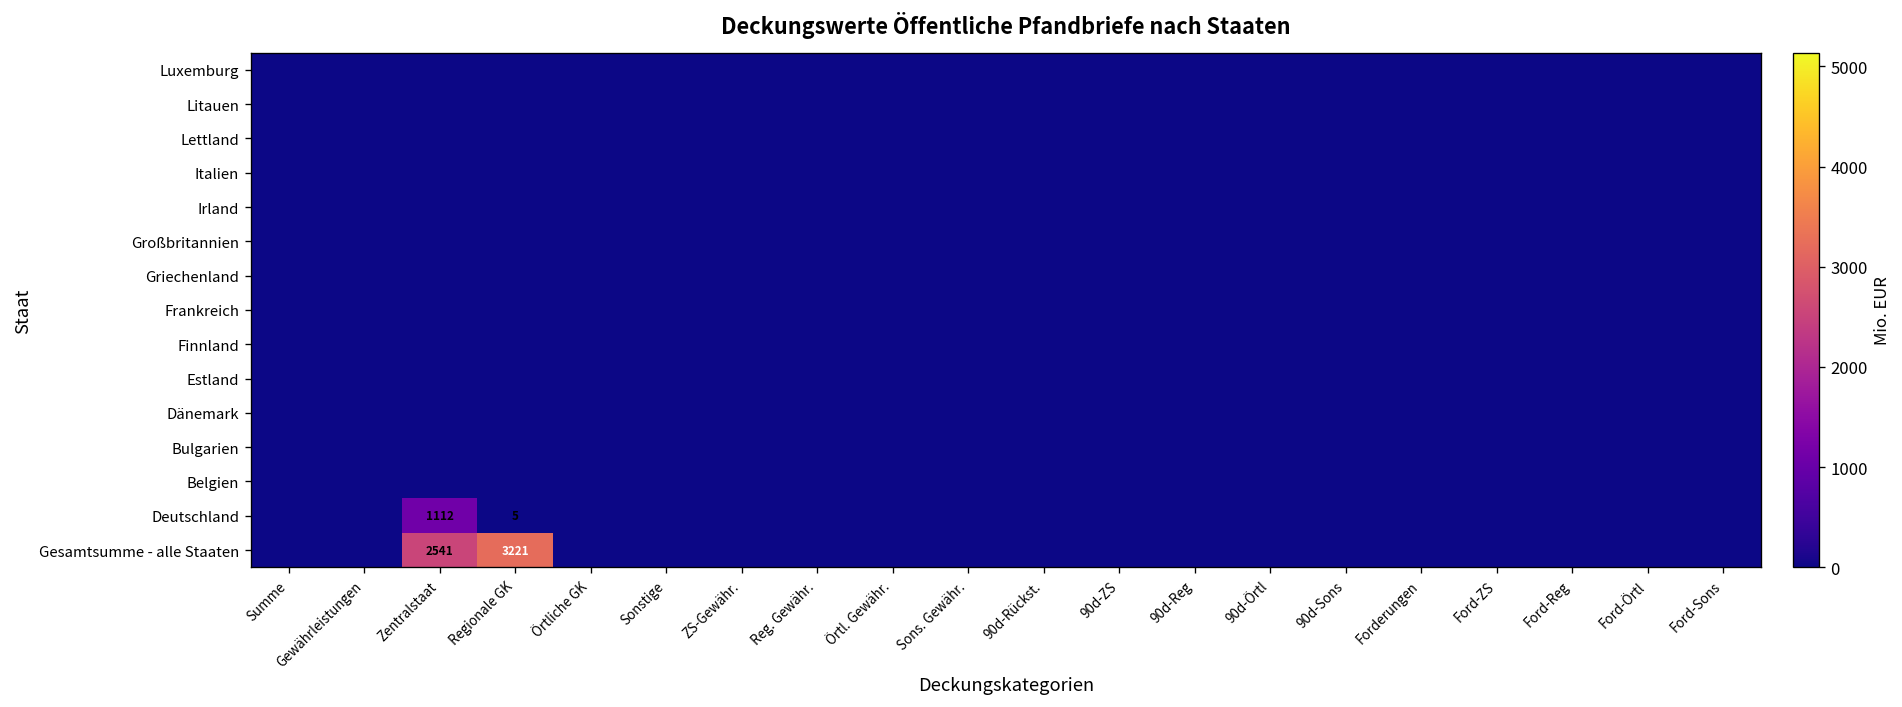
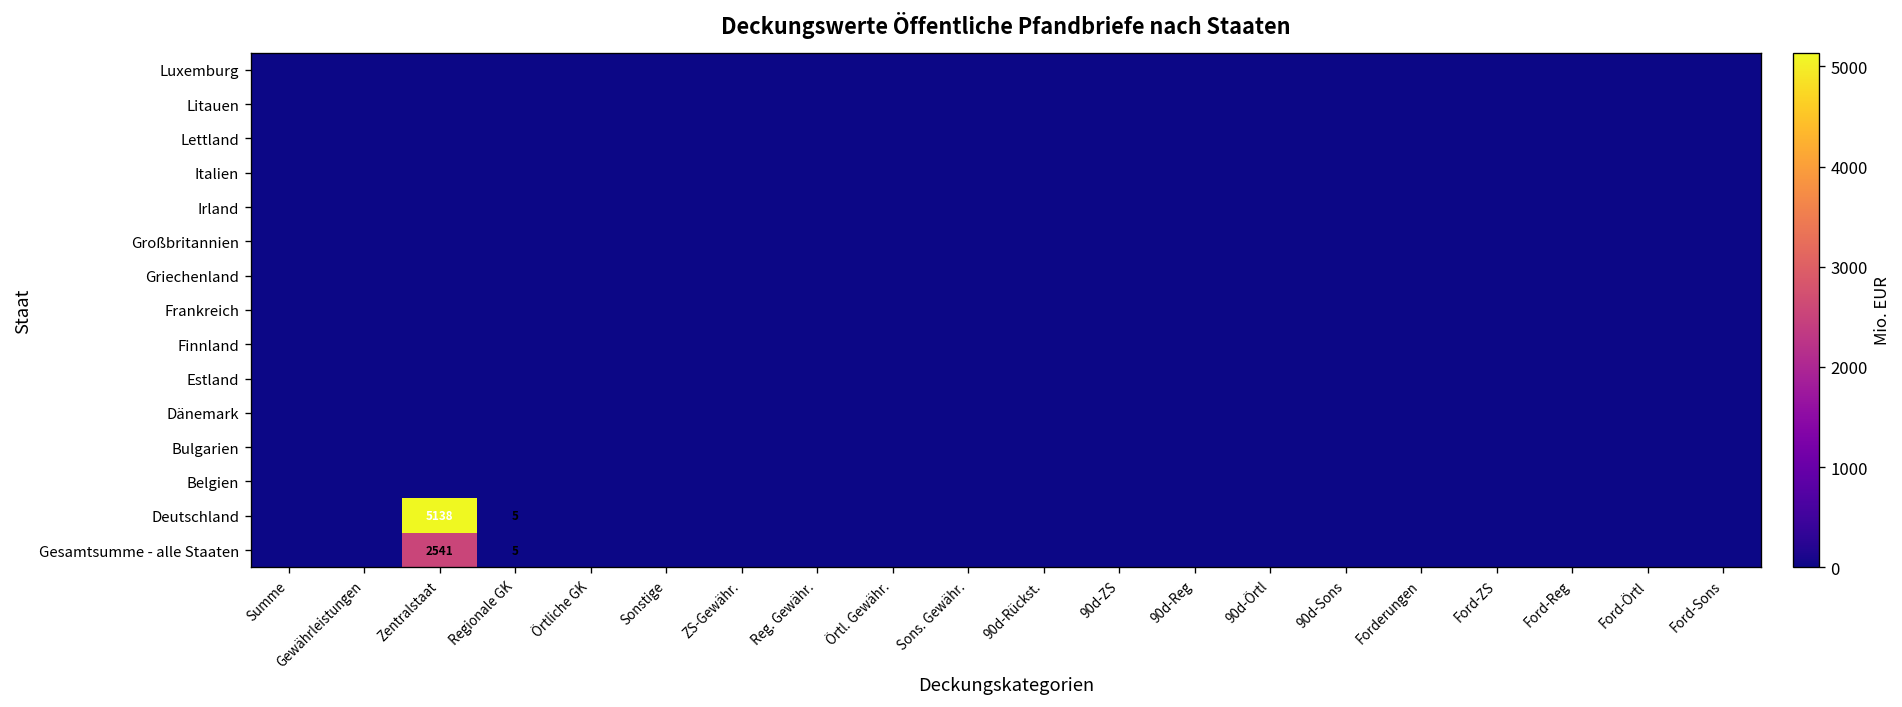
Deutschland, Zentralstaat: 1112 -> 5138
Gesamtsumme - alle Staaten, Regionale GK: 3221 -> 5
